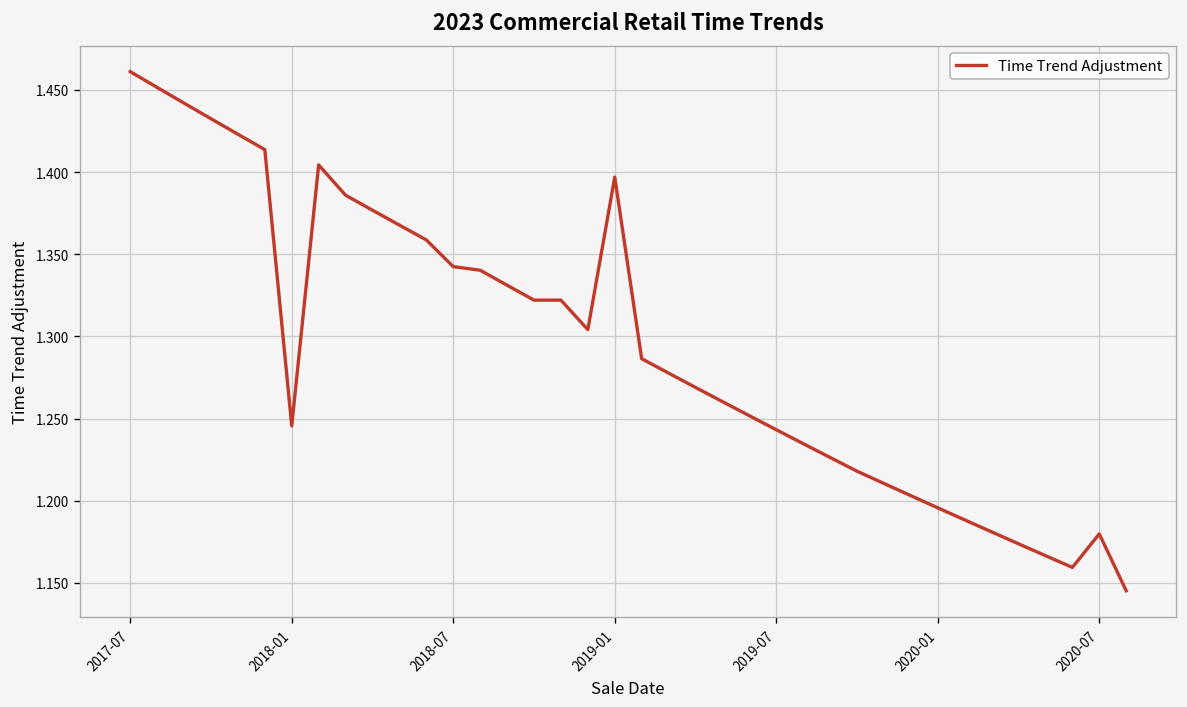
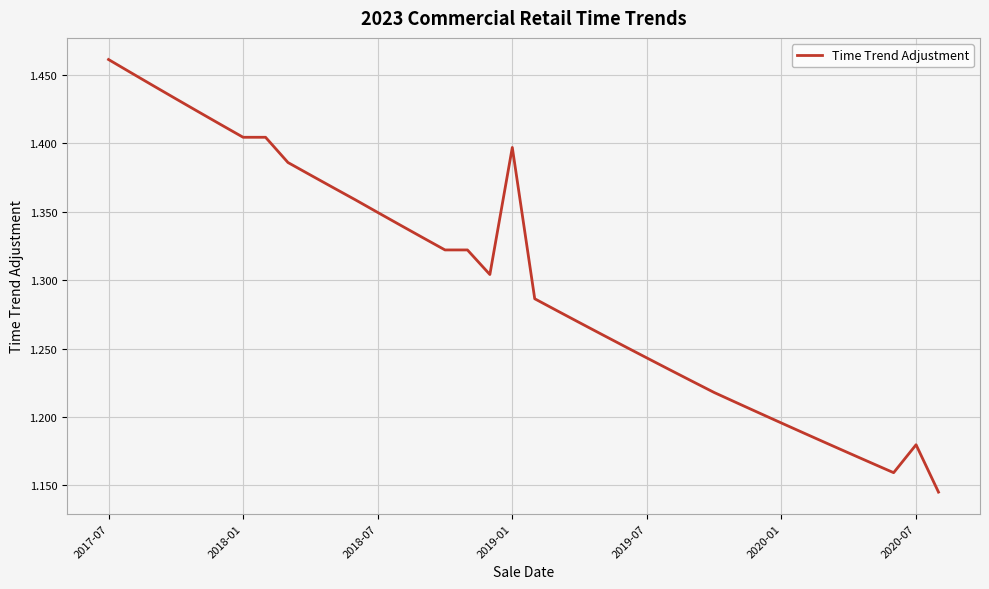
2018-01: 1.246 -> 1.404
2018-07: 1.342 -> 1.349
